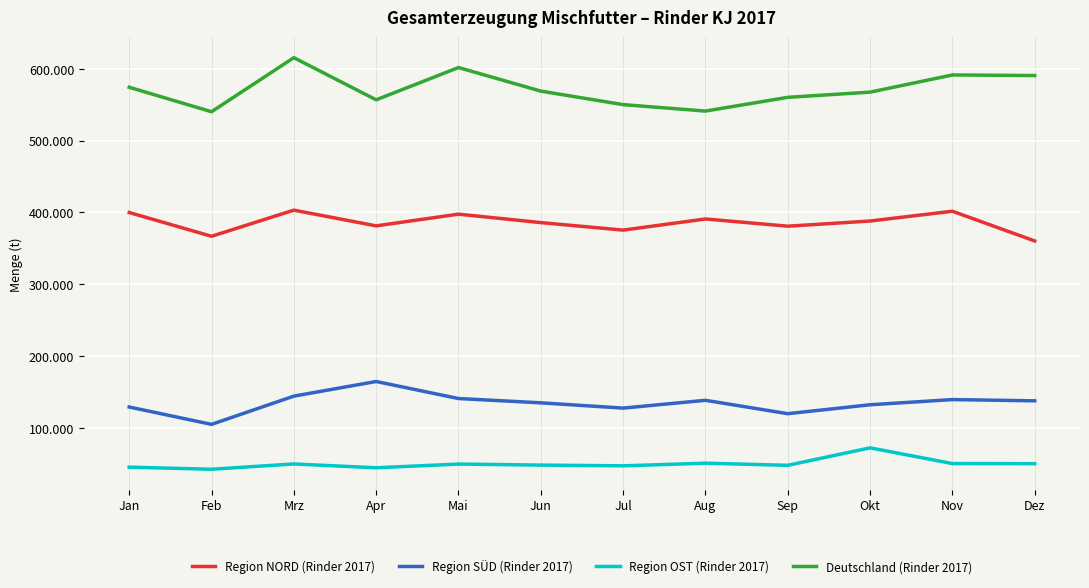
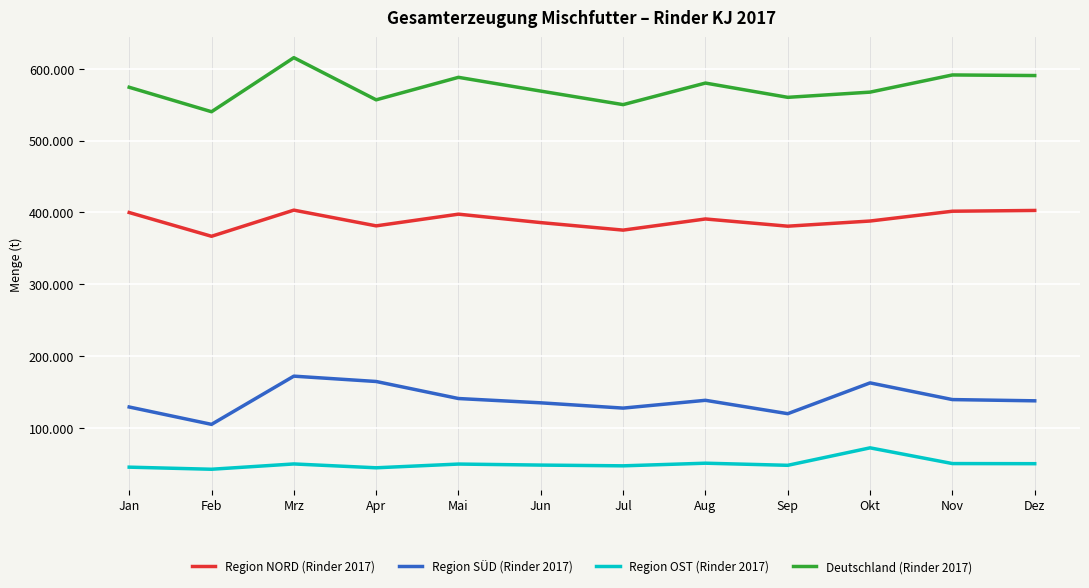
Region SÜD (Rinder 2017), Mrz: 140 -> 170
Deutschland (Rinder 2017), Mai: 600 -> 590
Deutschland (Rinder 2017), Aug: 540 -> 580
Region SÜD (Rinder 2017), Okt: 130 -> 160
Region NORD (Rinder 2017), Dez: 360 -> 400
